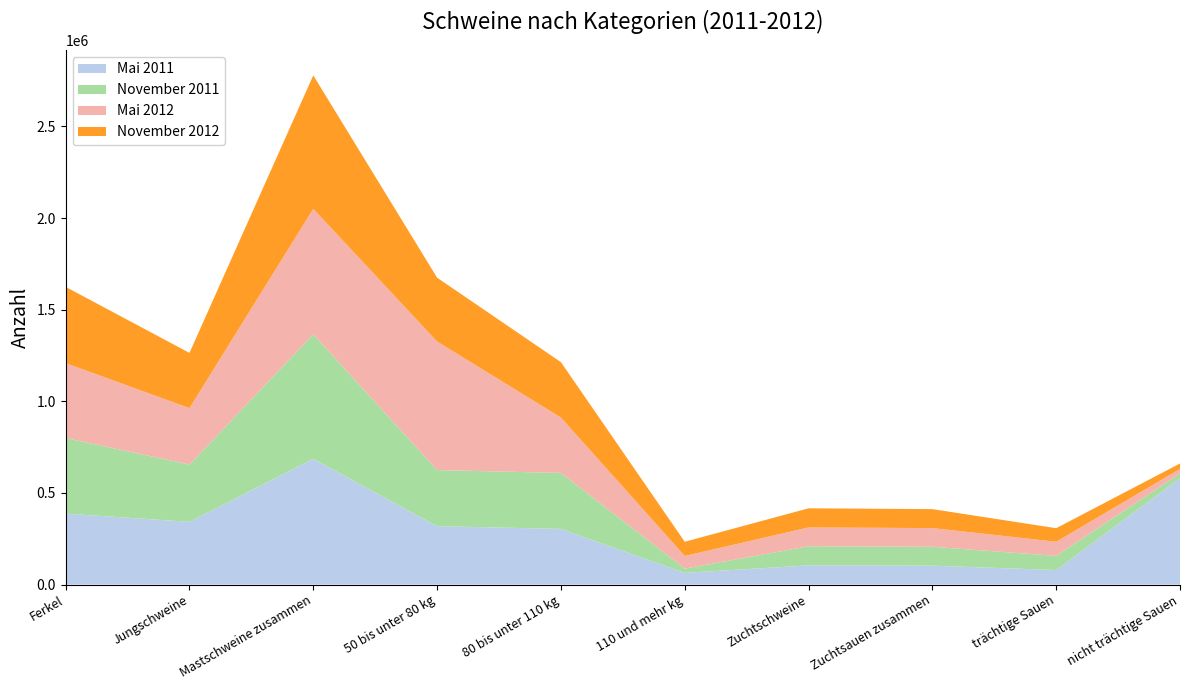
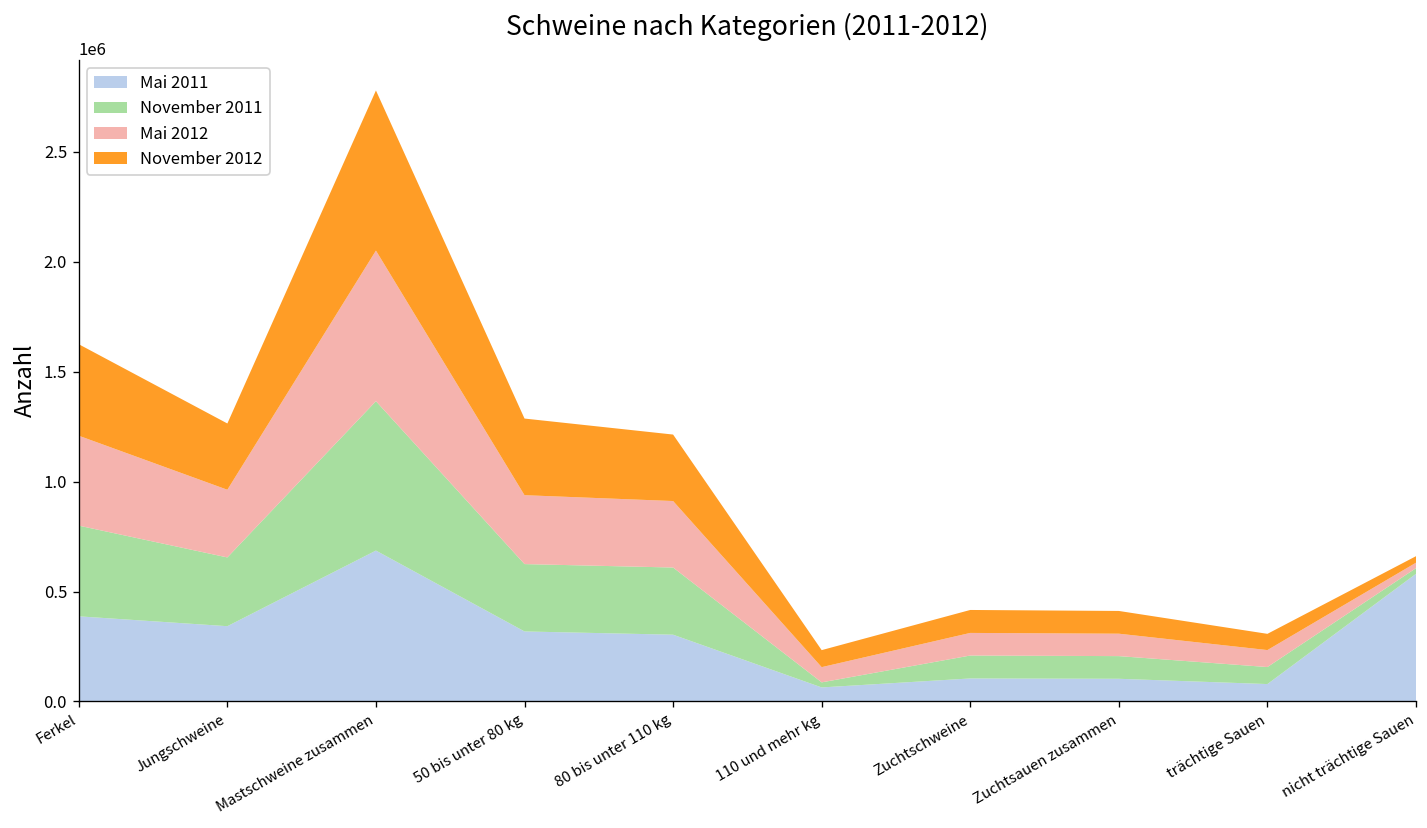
Mai 2012, 50 bis unter 80 kg: 700000 -> 310000
